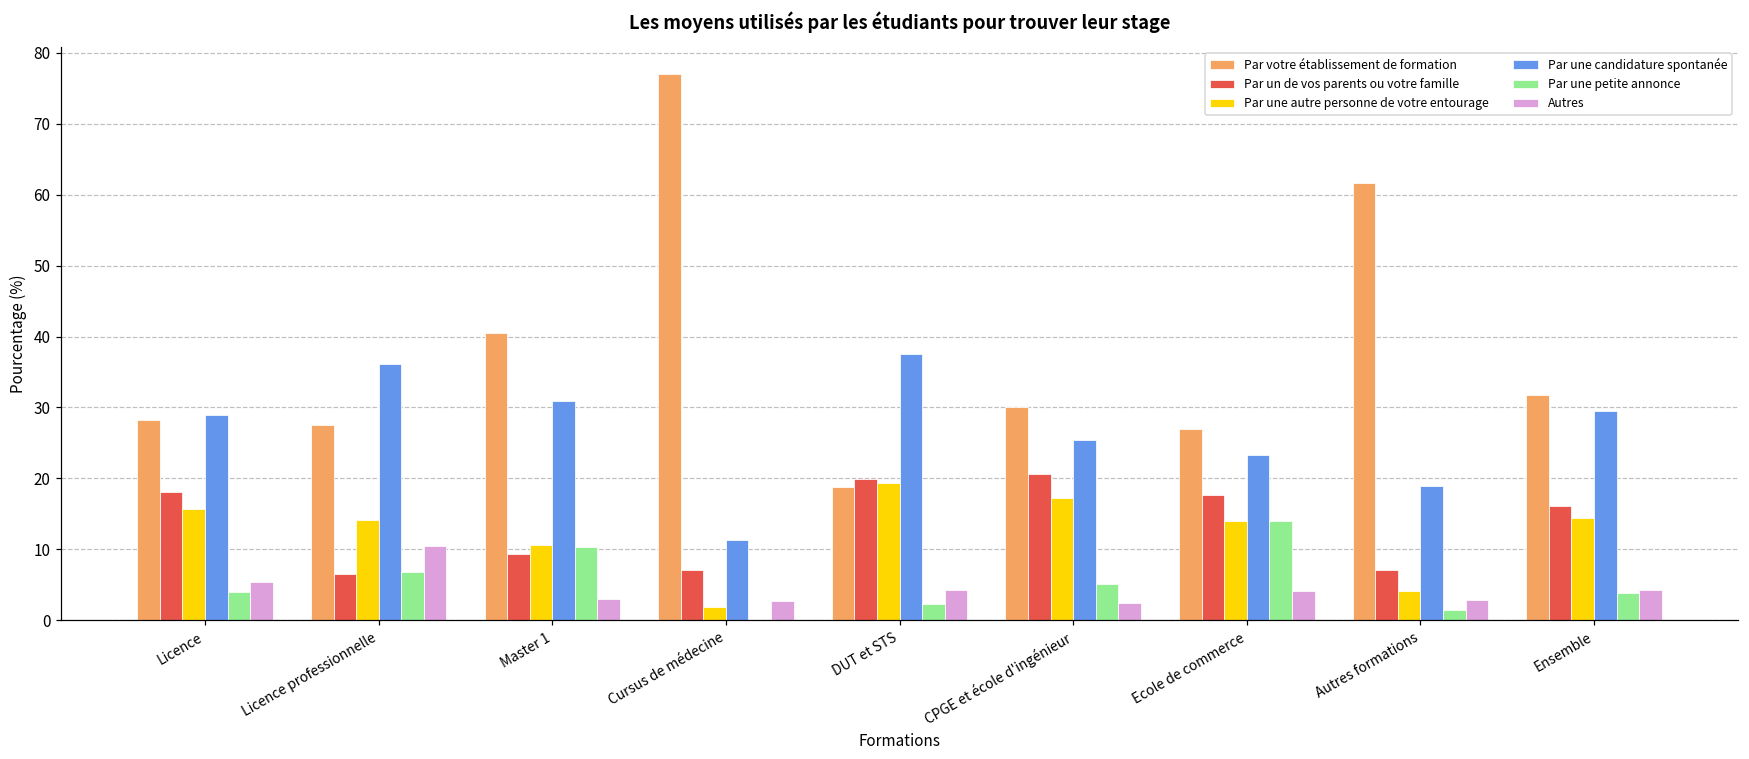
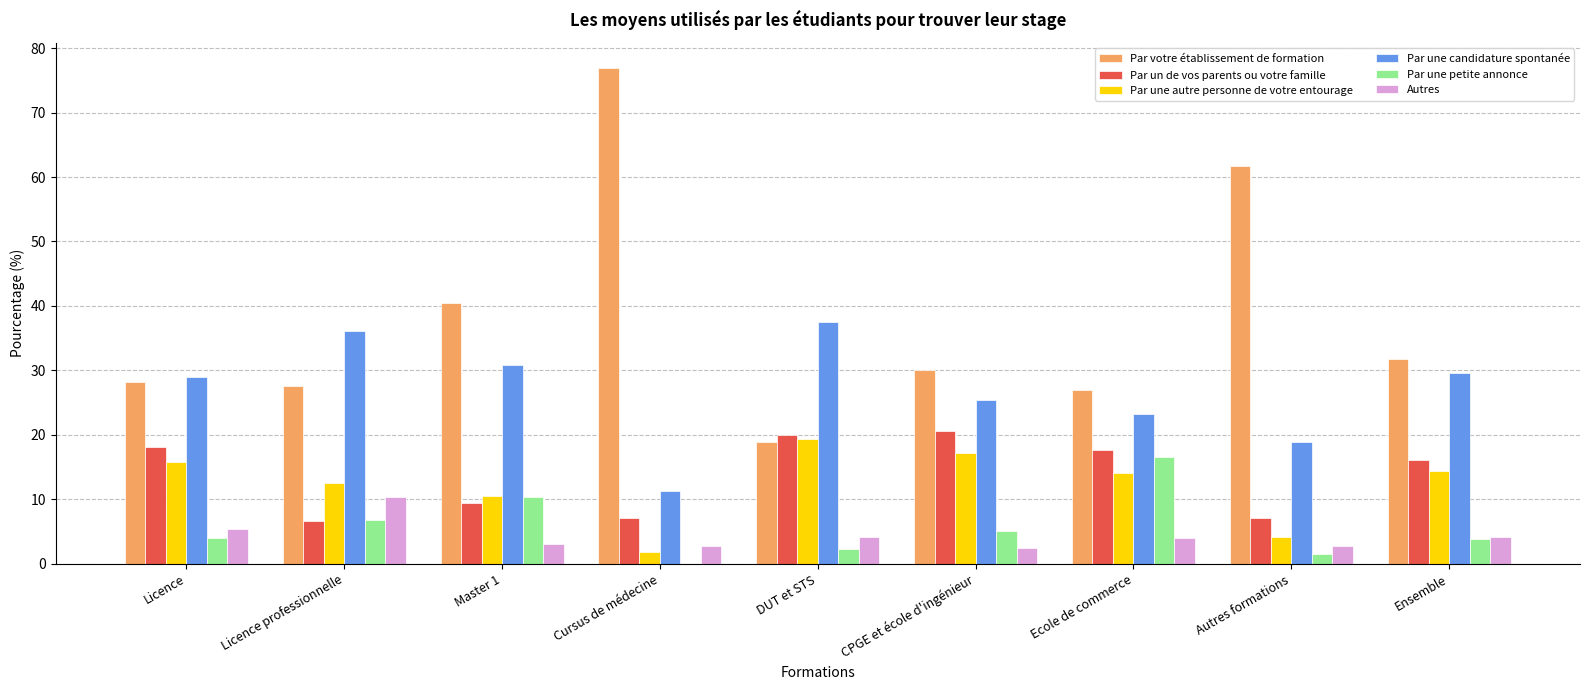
Par une autre personne de votre entourage, Licence professionnelle: 14 -> 12
Par une petite annonce, Ecole de commerce: 14 -> 17
